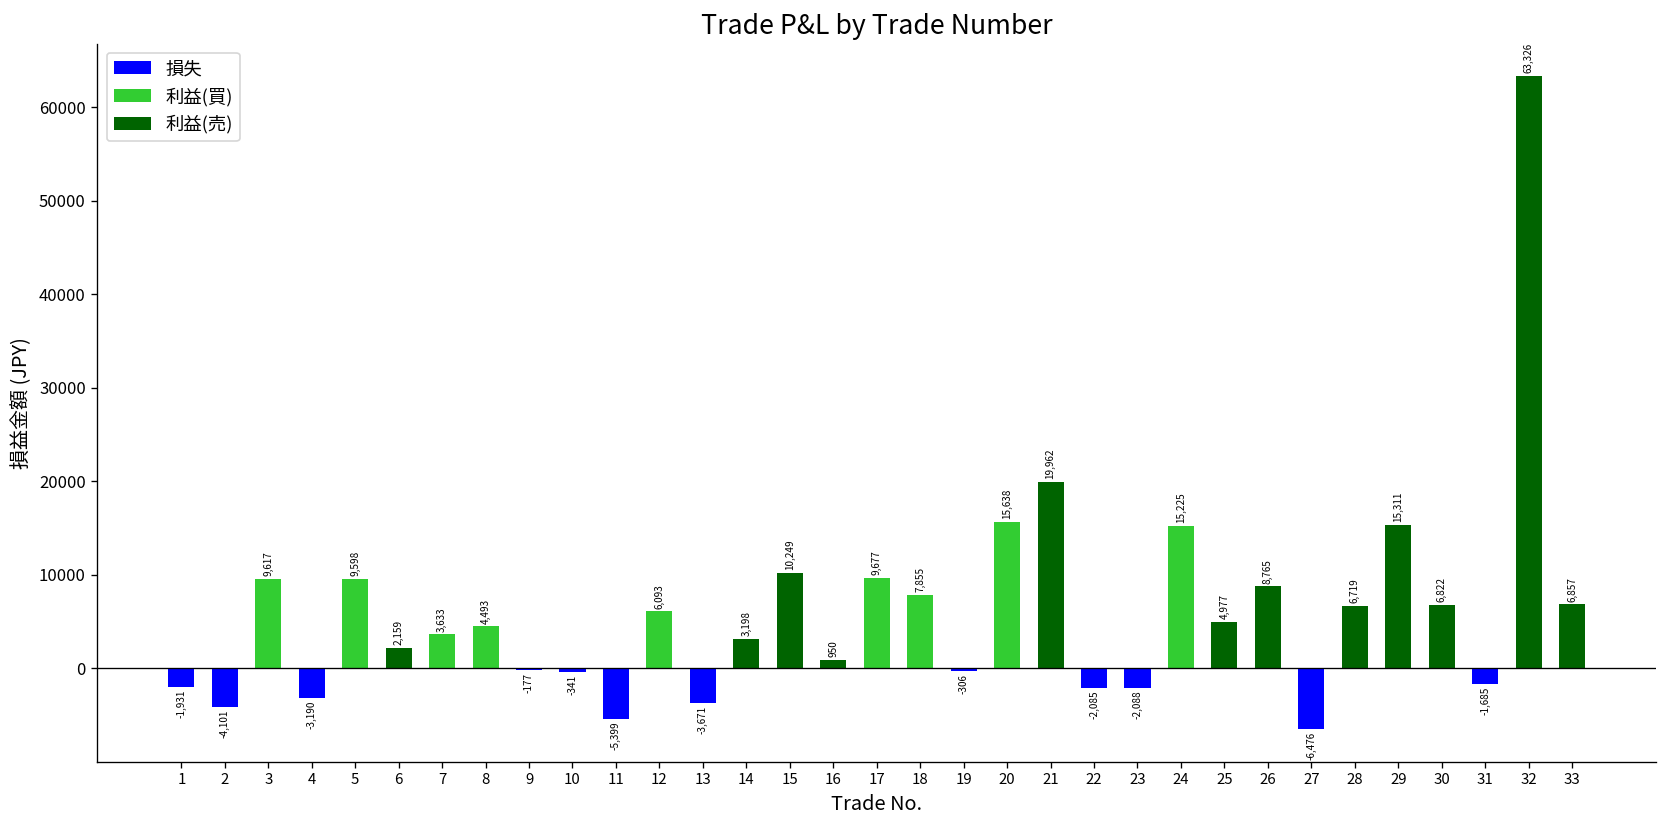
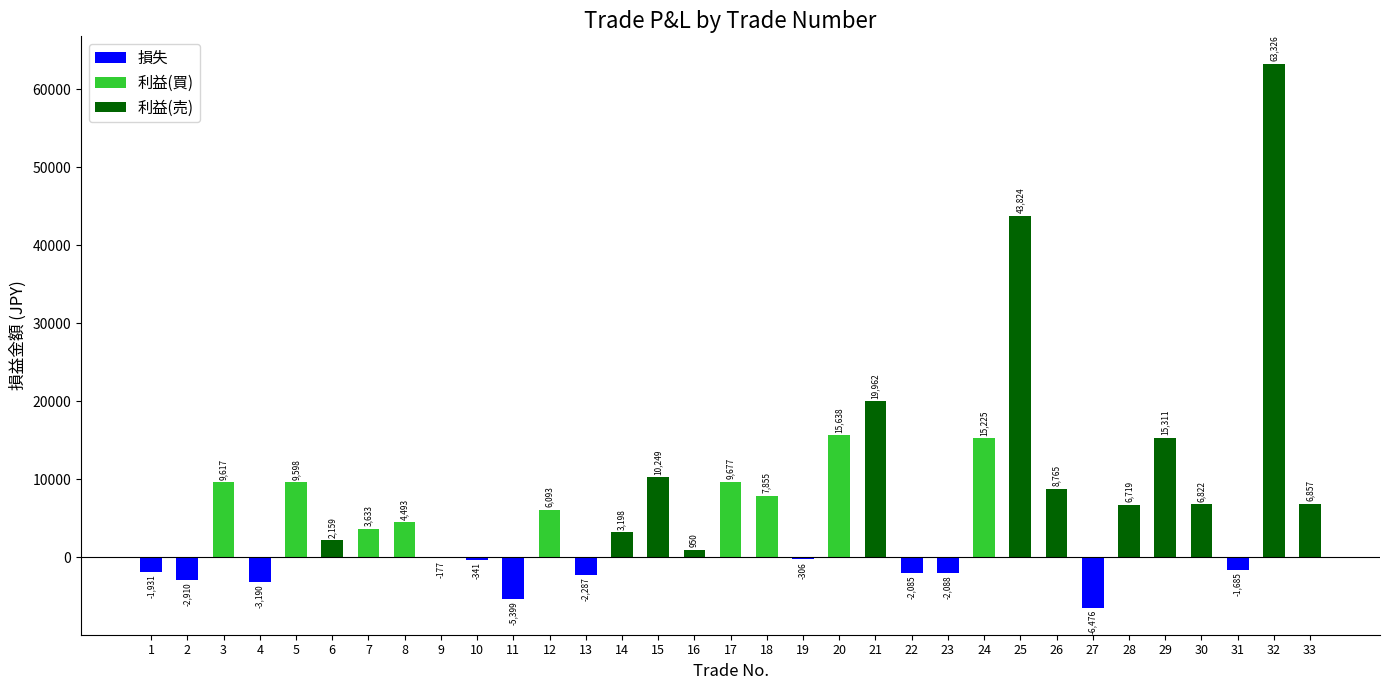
2: -4,101 -> -2,910
13: -3,671 -> -2,287
25: 4,977 -> 43,824
